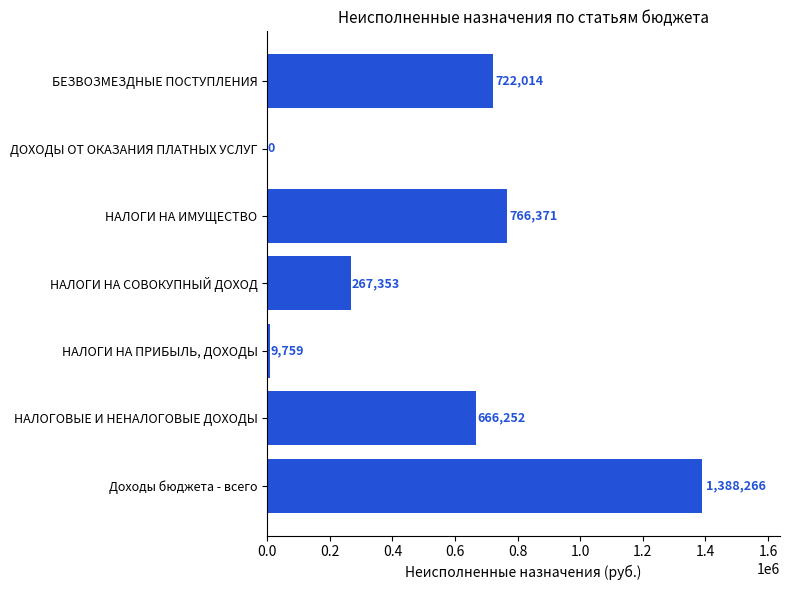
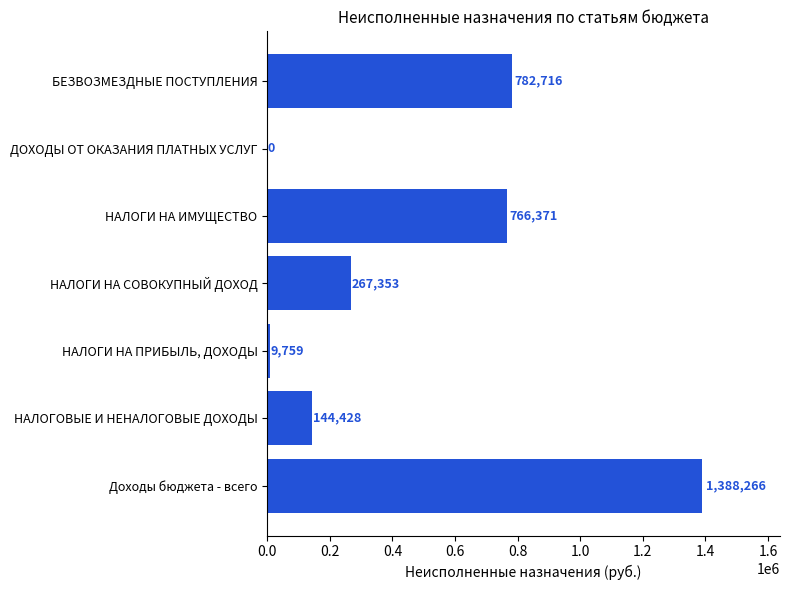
БЕЗВОЗМЕЗДНЫЕ ПОСТУПЛЕНИЯ: 722,014 -> 782,716
НАЛОГОВЫЕ И НЕНАЛОГОВЫЕ ДОХОДЫ: 666,252 -> 144,428
